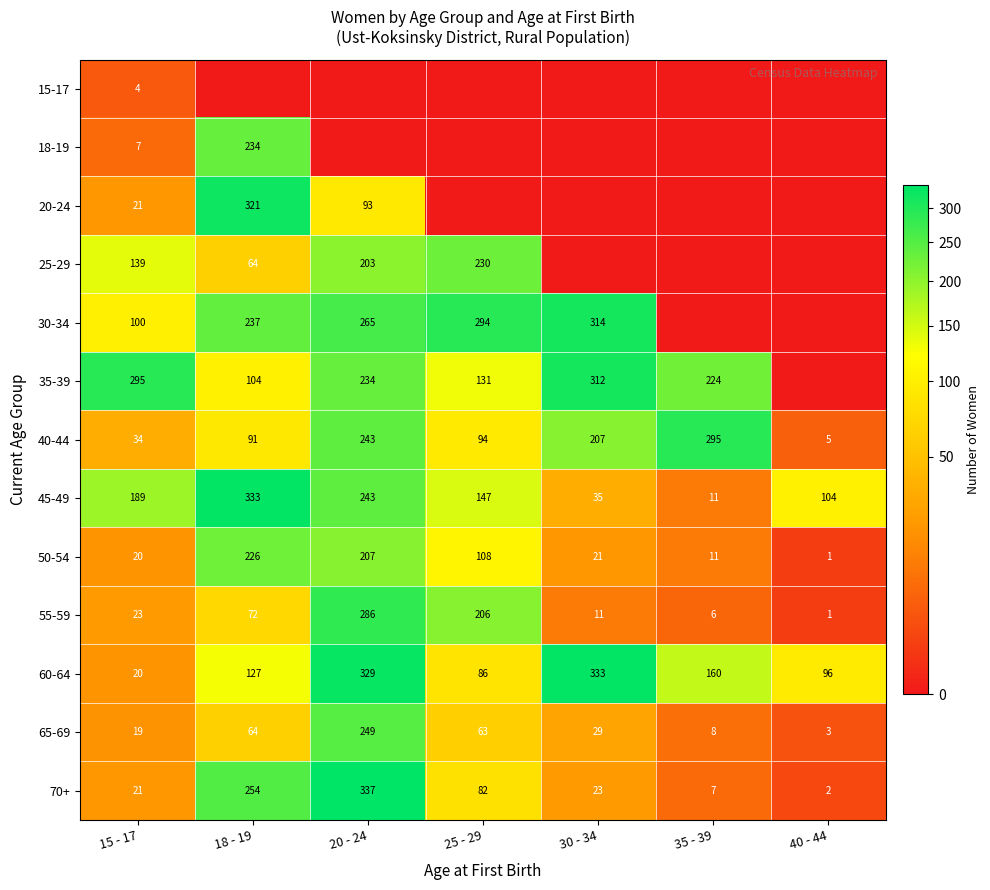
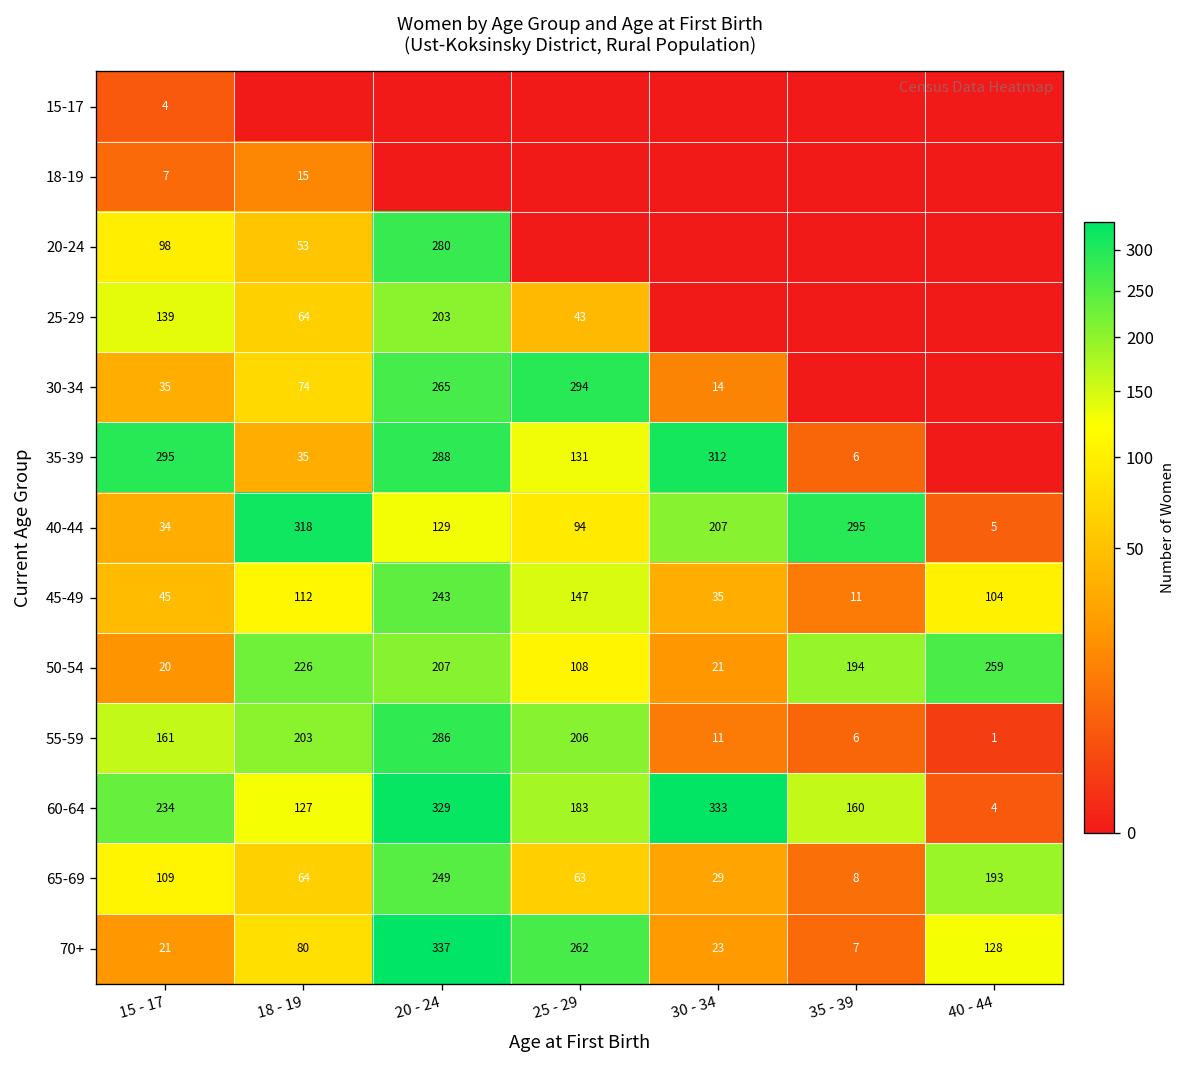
18-19, 18 - 19: 234 -> 15
20-24, 15 - 17: 21 -> 98
20-24, 18 - 19: 321 -> 53
20-24, 20 - 24: 93 -> 280
25-29, 25 - 29: 230 -> 43
30-34, 15 - 17: 100 -> 35
30-34, 18 - 19: 237 -> 74
30-34, 30 - 34: 314 -> 14
35-39, 18 - 19: 104 -> 35
35-39, 20 - 24: 234 -> 288
35-39, 35 - 39: 224 -> 6
40-44, 18 - 19: 91 -> 318
40-44, 20 - 24: 243 -> 129
45-49, 15 - 17: 189 -> 45
45-49, 18 - 19: 333 -> 112
50-54, 35 - 39: 11 -> 194
50-54, 40 - 44: 1 -> 259
55-59, 15 - 17: 23 -> 161
55-59, 18 - 19: 72 -> 203
60-64, 15 - 17: 20 -> 234
60-64, 25 - 29: 86 -> 183
60-64, 40 - 44: 96 -> 4
65-69, 15 - 17: 19 -> 109
65-69, 40 - 44: 3 -> 193
70+, 18 - 19: 254 -> 80
70+, 25 - 29: 82 -> 262
70+, 40 - 44: 2 -> 128
